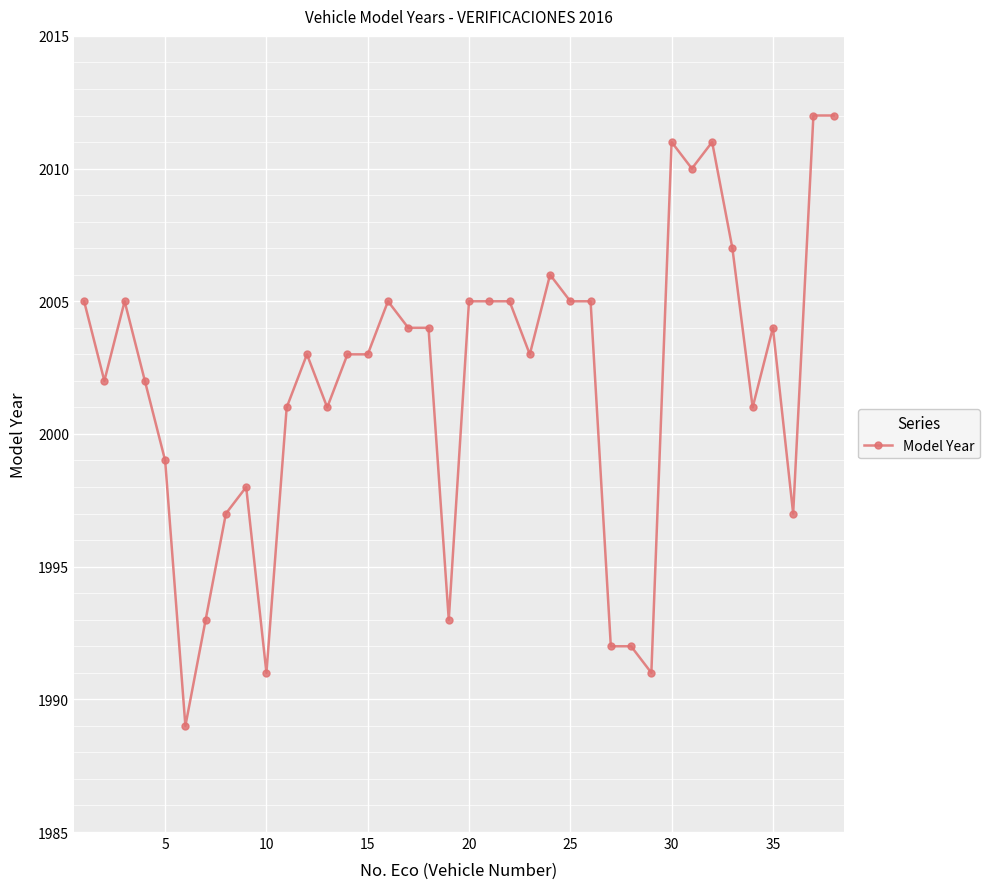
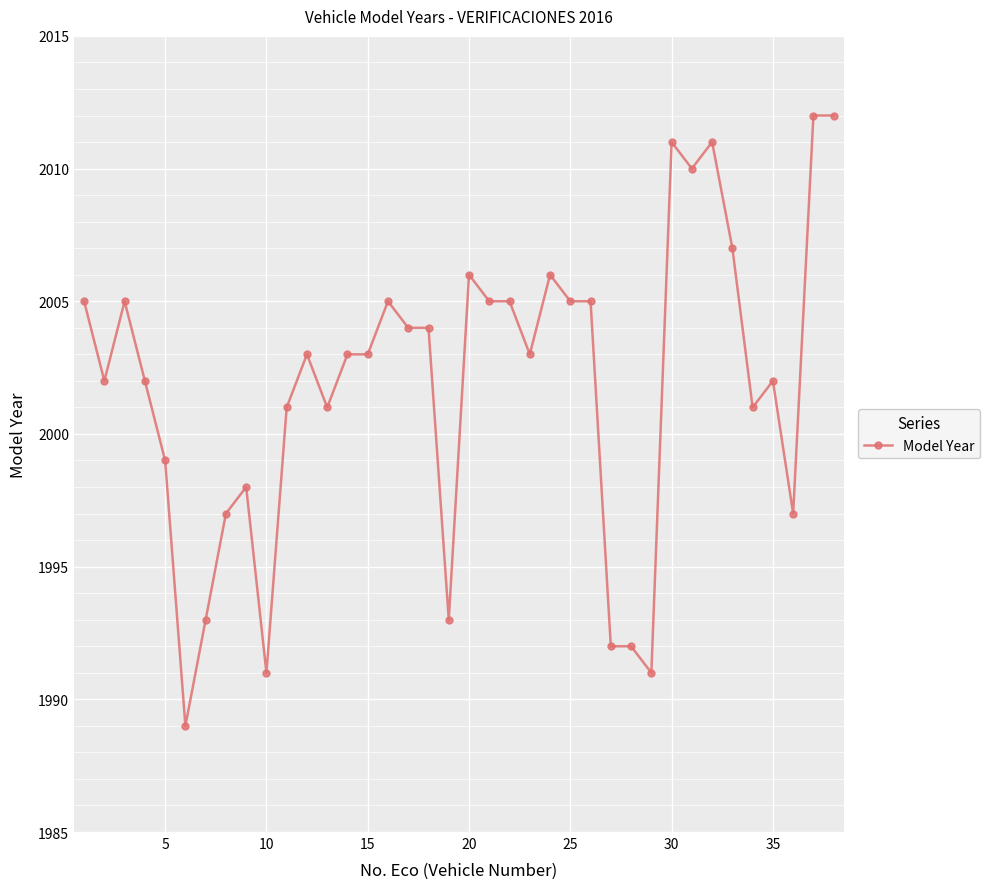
20: 2005 -> 2006
35: 2004 -> 2002
